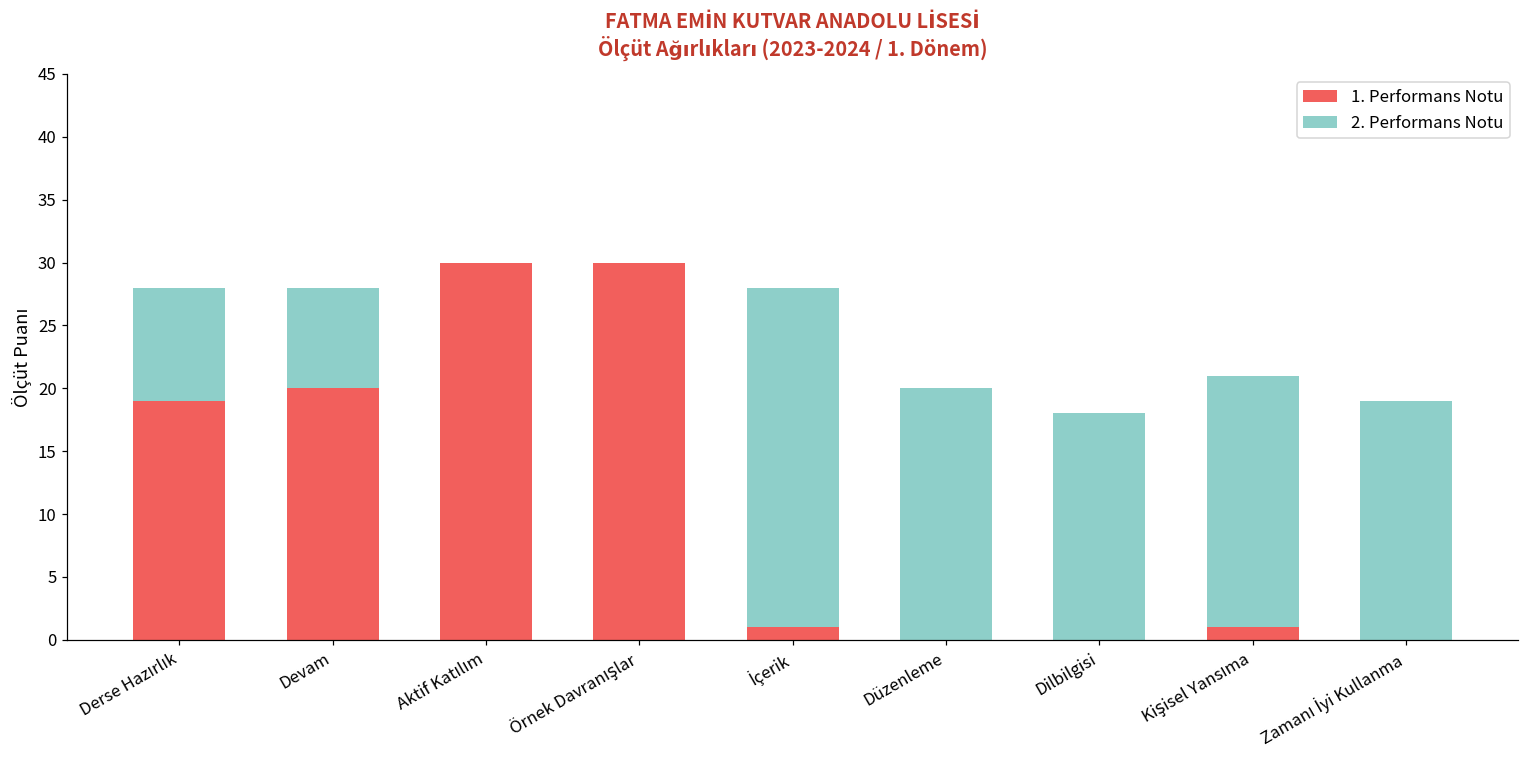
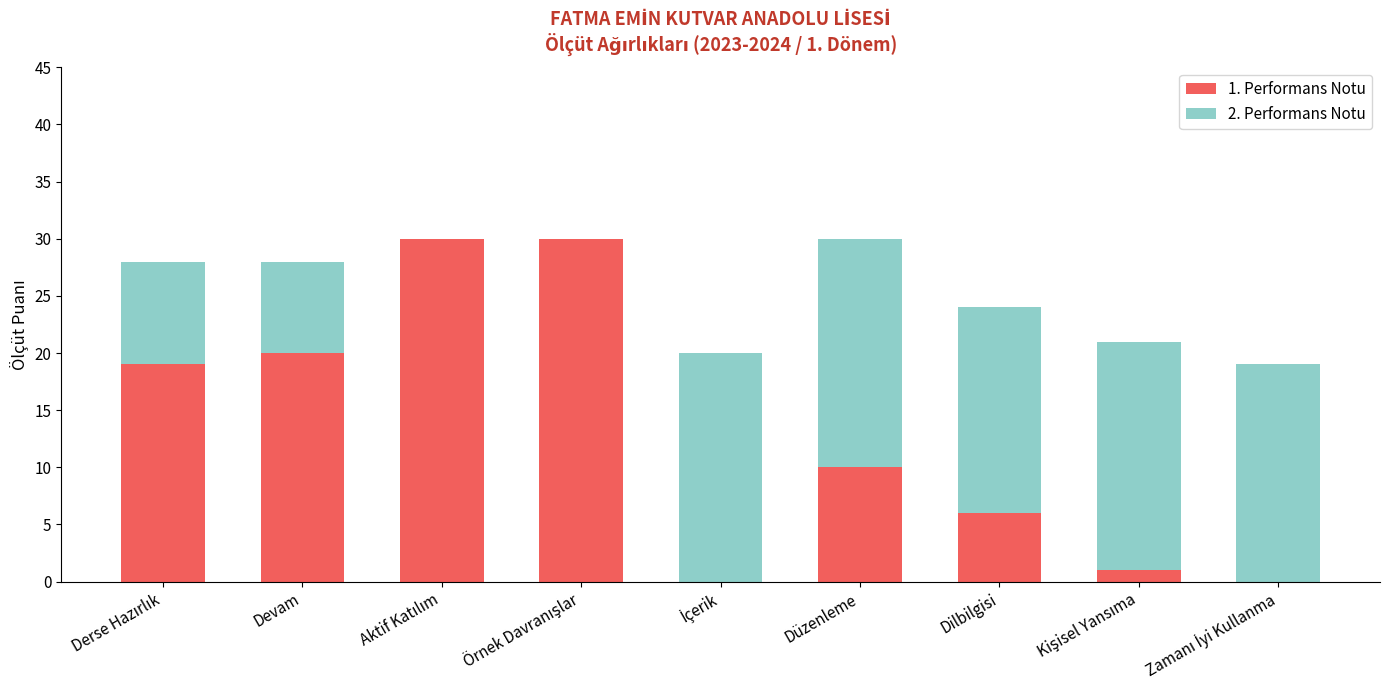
1. Performans Notu, İçerik: 1 -> 0
2. Performans Notu, İçerik: 27 -> 20
1. Performans Notu, Düzenleme: 0 -> 10
1. Performans Notu, Dilbilgisi: 0 -> 6
